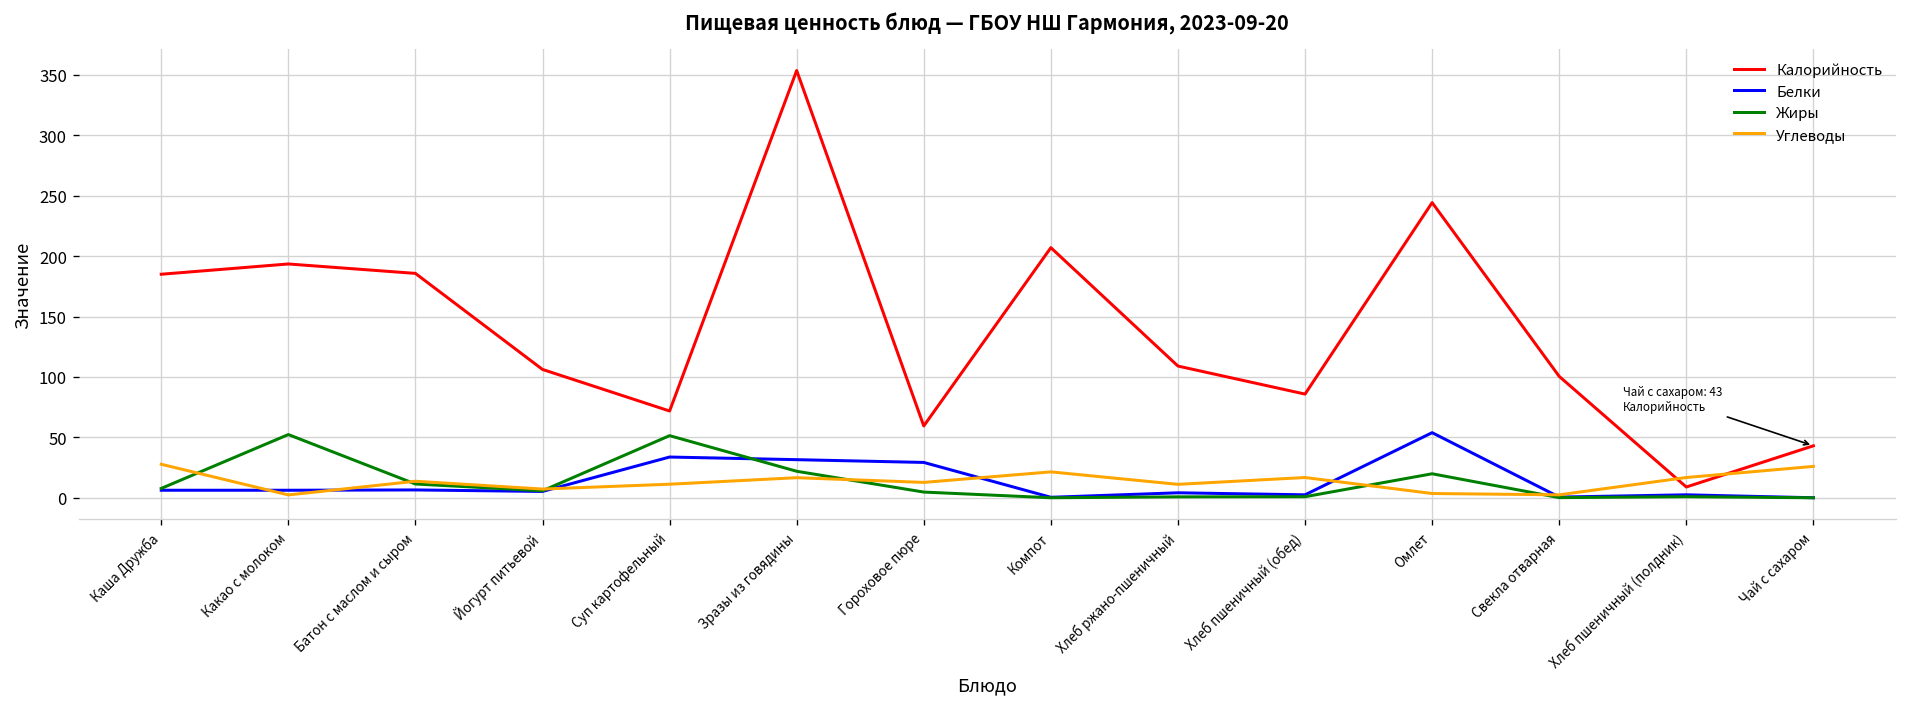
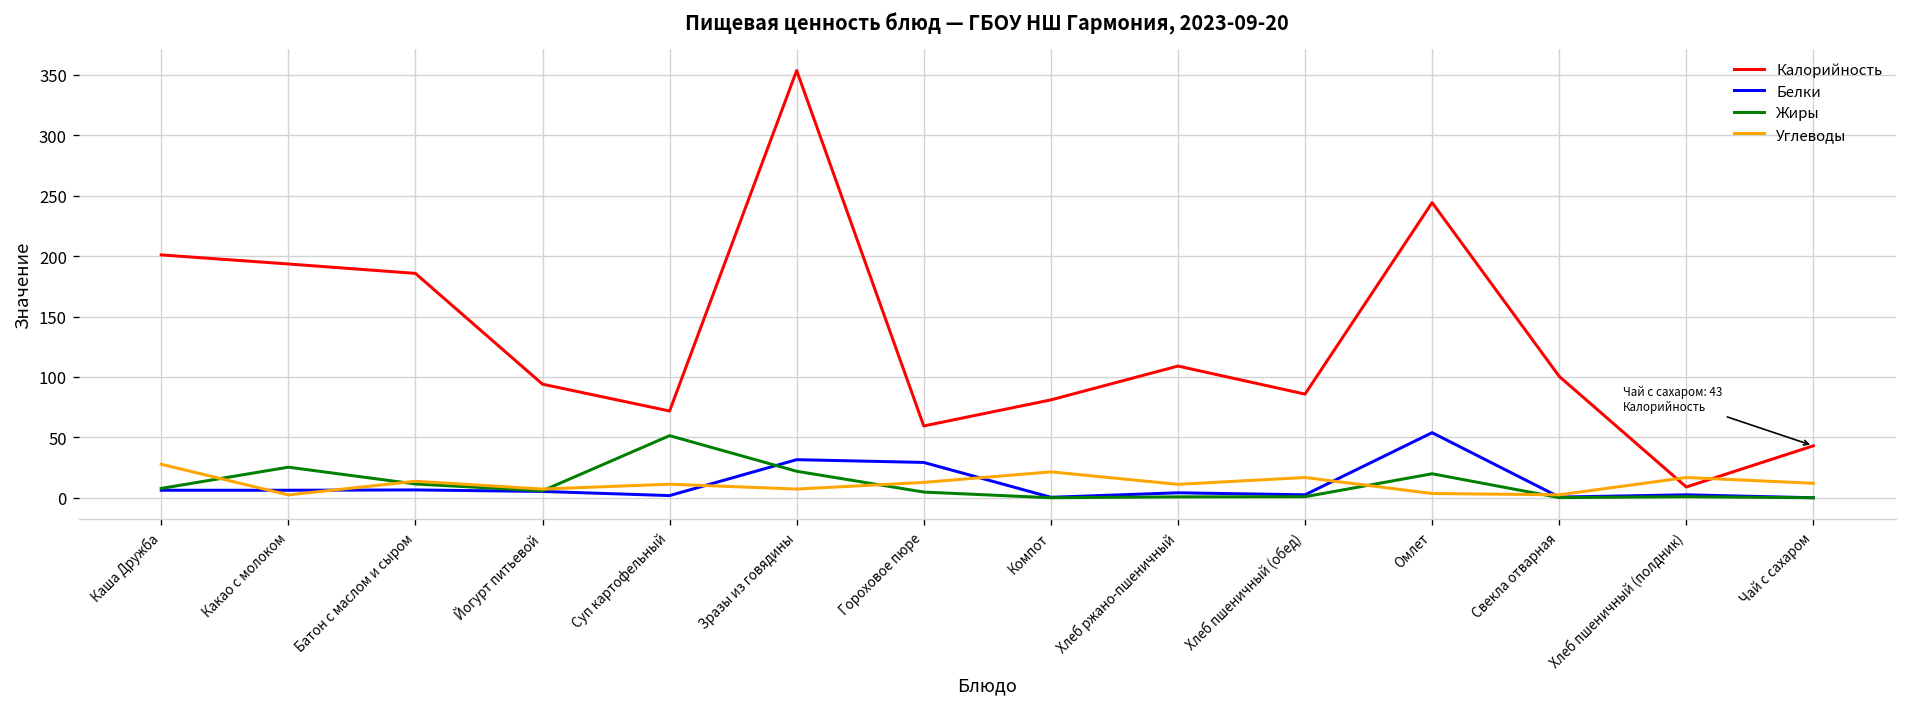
Калорийность, Каша Дружба: 185 -> 201
Жиры, Какао с молоком: 52 -> 25
Калорийность, Йогурт питьевой: 106 -> 94
Белки, Суп картофельный: 34 -> 2
Углеводы, Зразы из говядины: 17 -> 7
Калорийность, Компот: 207 -> 81
Углеводы, Чай с сахаром: 26 -> 12
